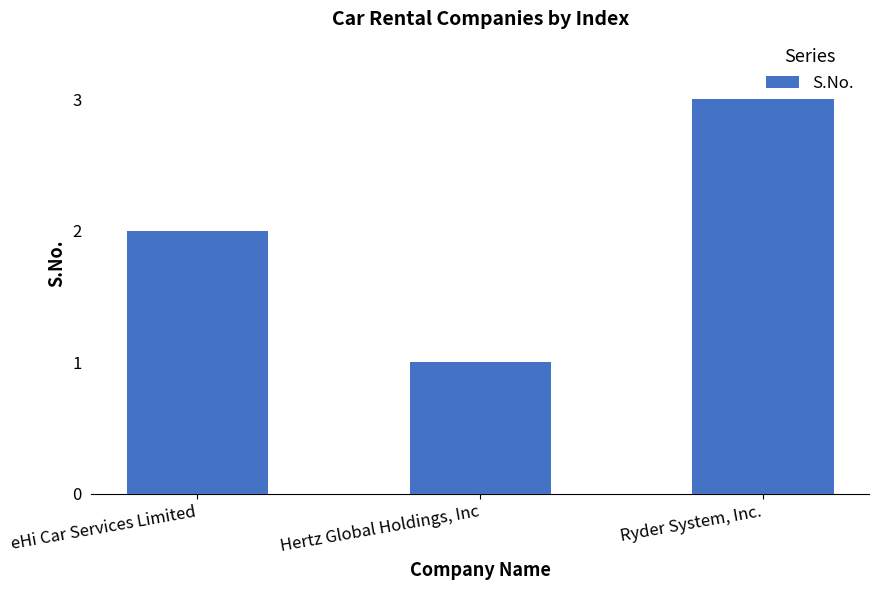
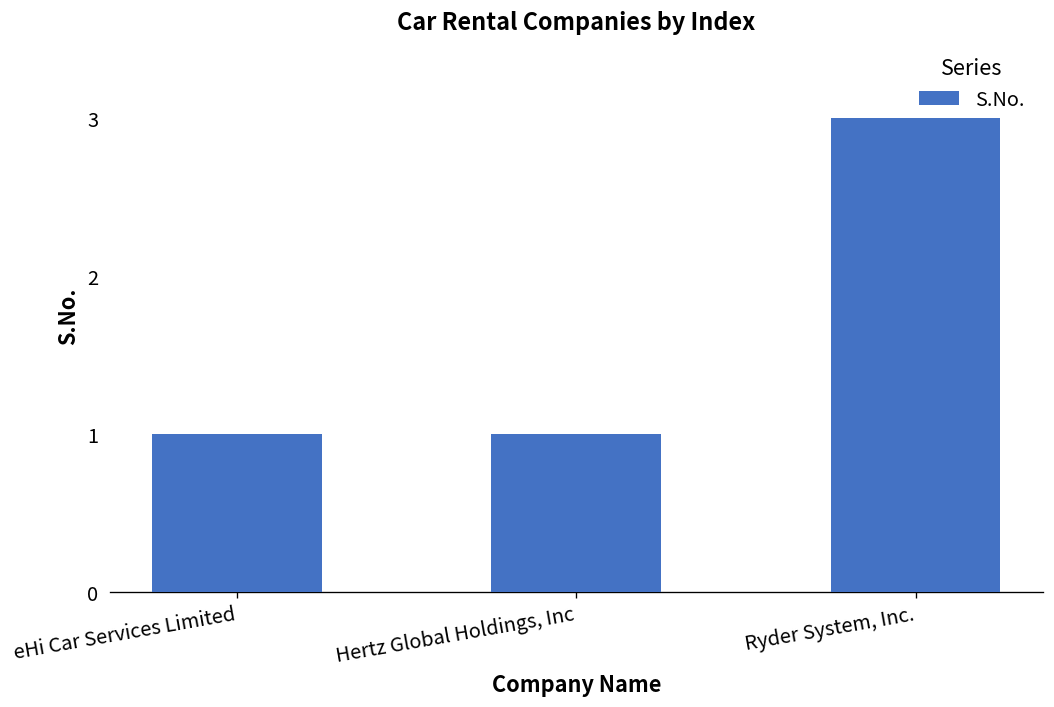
eHi Car Services Limited: 2 -> 1
